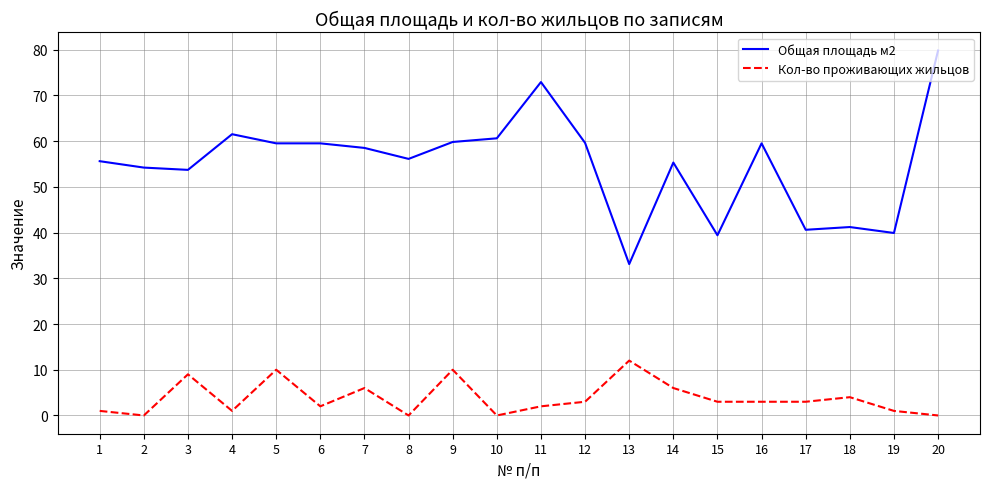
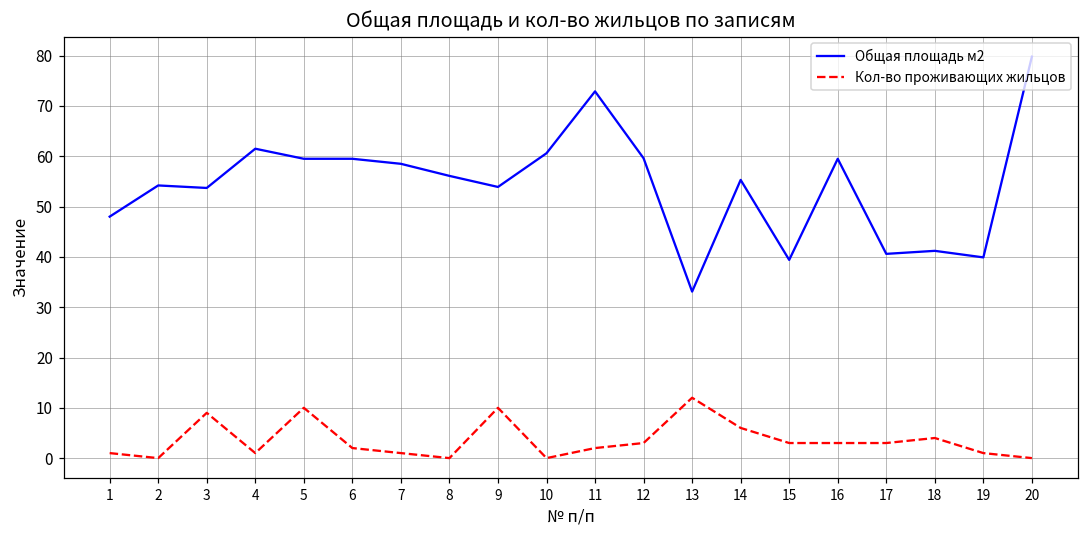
Общая площадь м2, 1: 56 -> 48
Кол-во проживающих жильцов, 7: 6 -> 1
Общая площадь м2, 9: 60 -> 54
